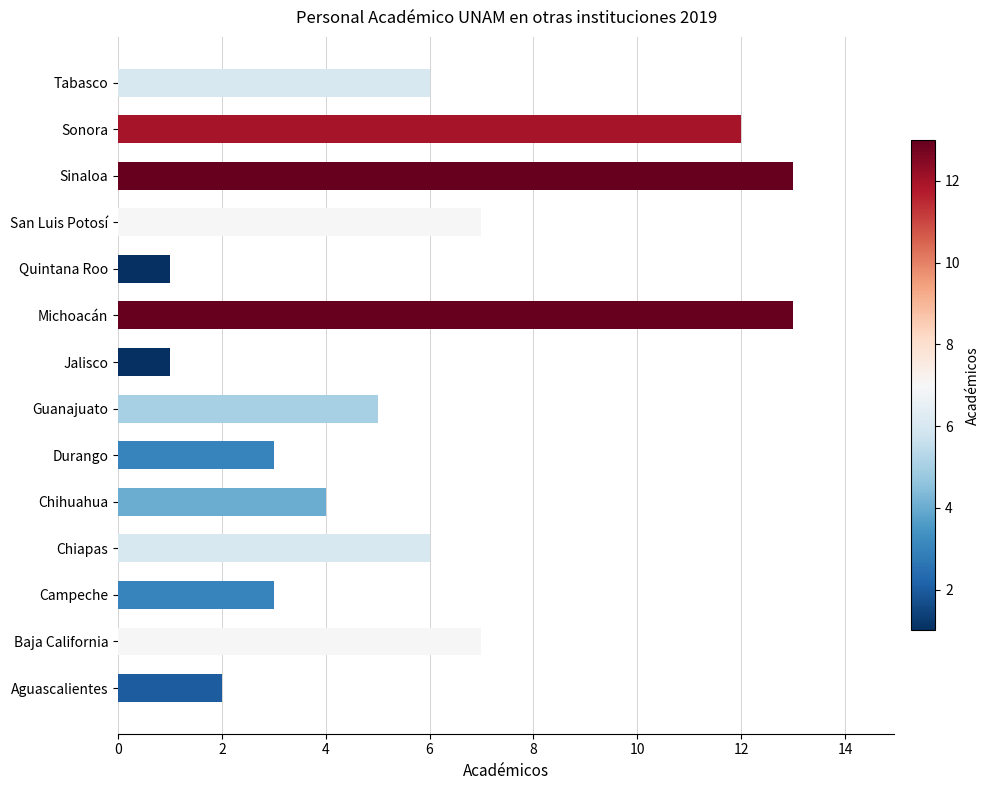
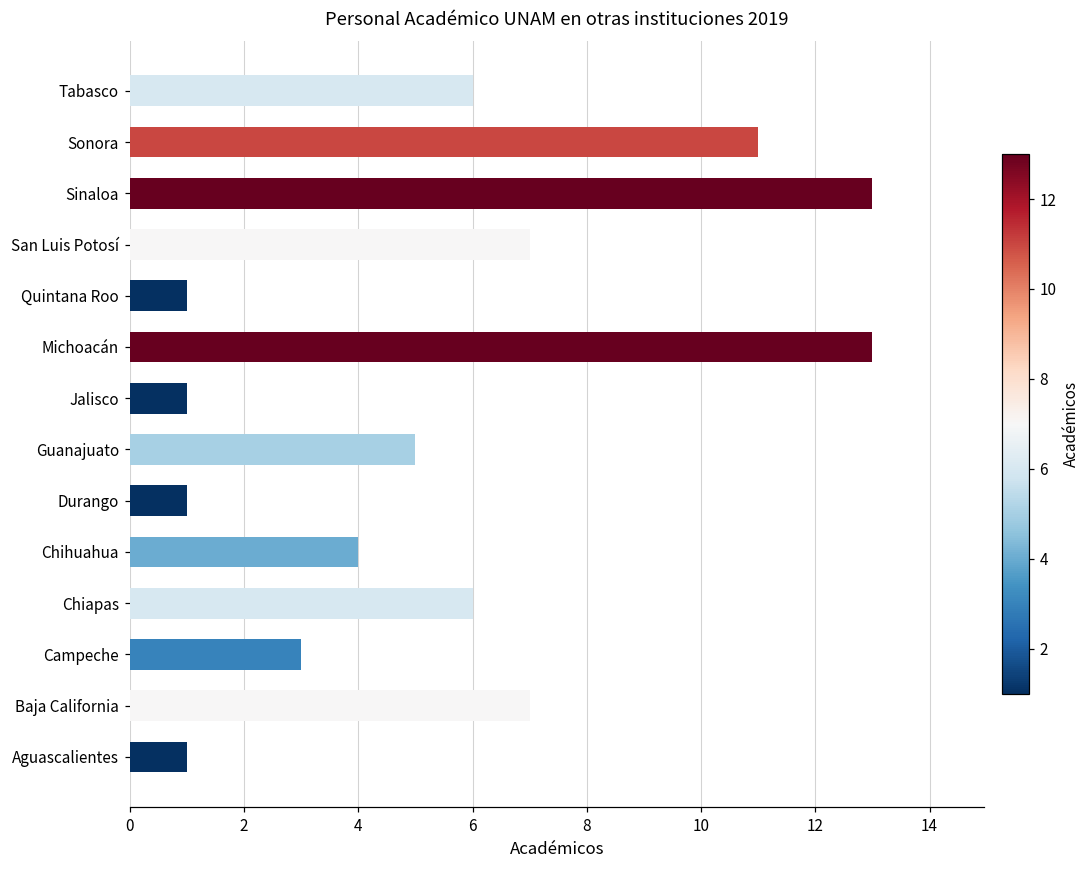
Sonora: 12 -> 11
Durango: 3 -> 1
Aguascalientes: 2 -> 1
